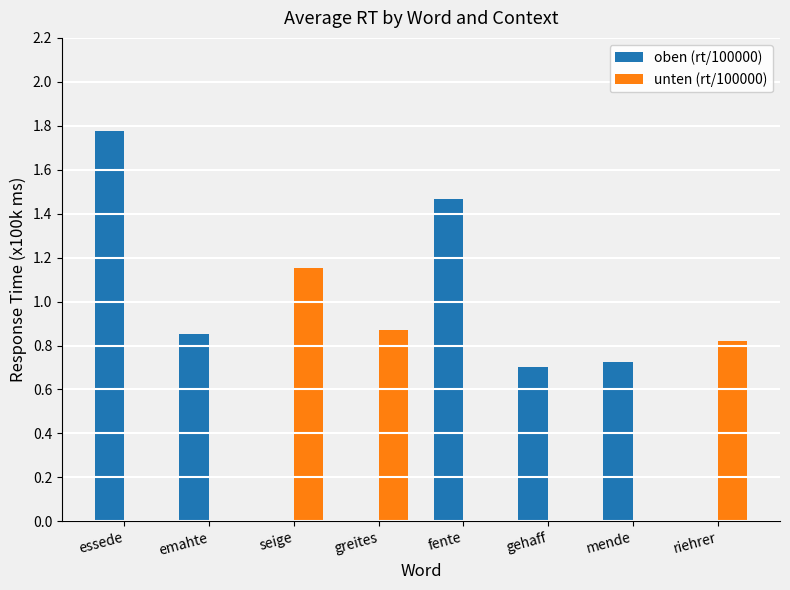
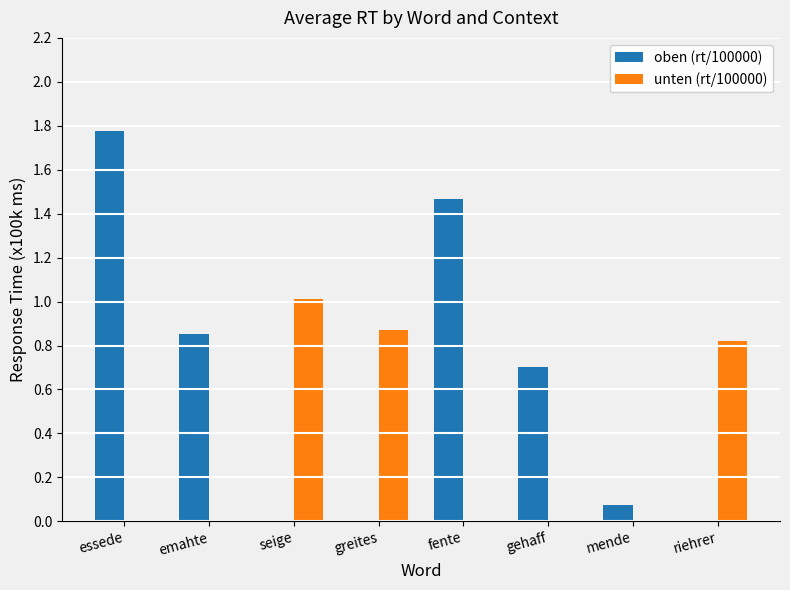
unten (rt/100000), seige: 1.15 -> 1.01
oben (rt/100000), mende: 0.72 -> 0.07
